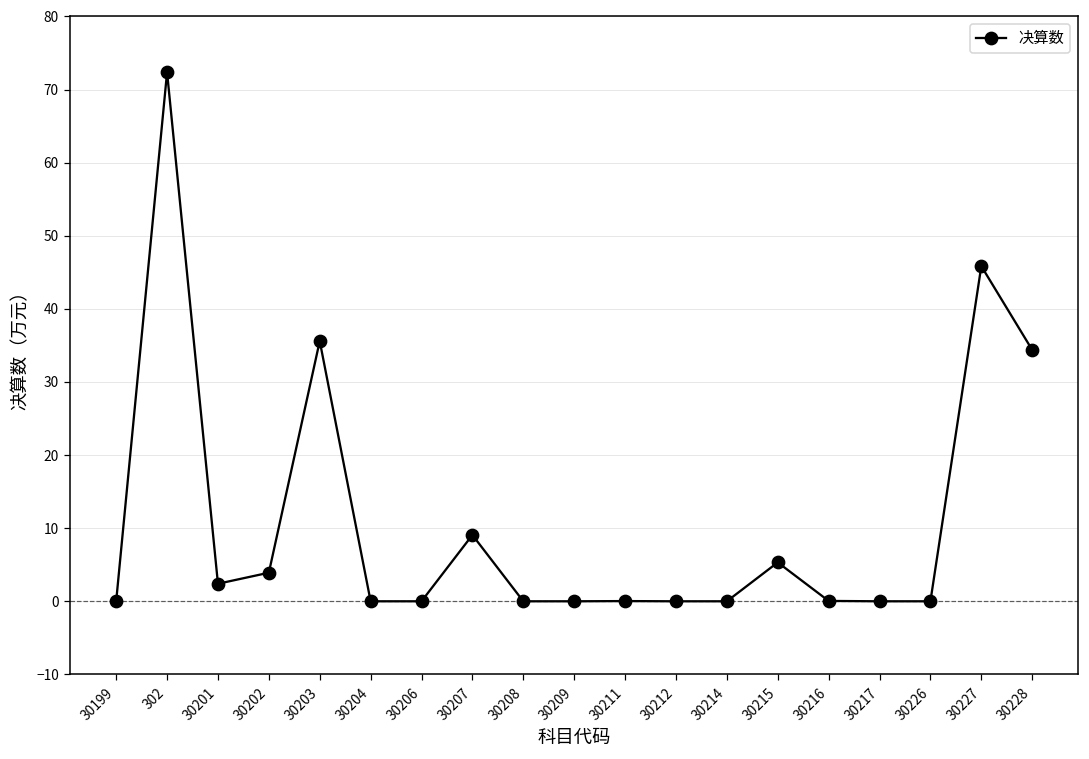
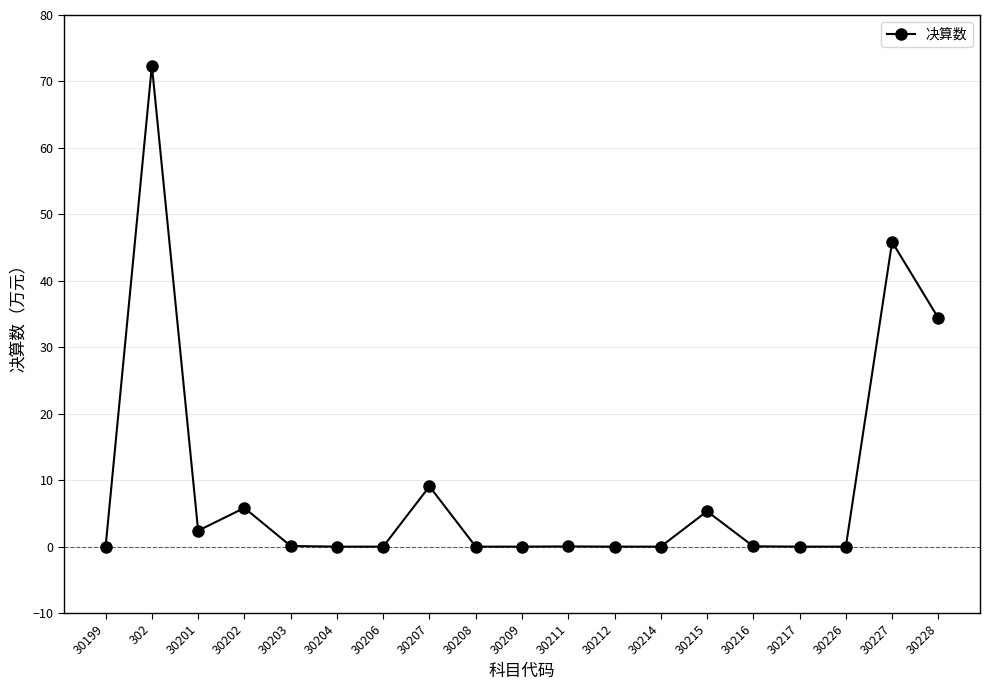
30202: 4 -> 6
30203: 36 -> 0
